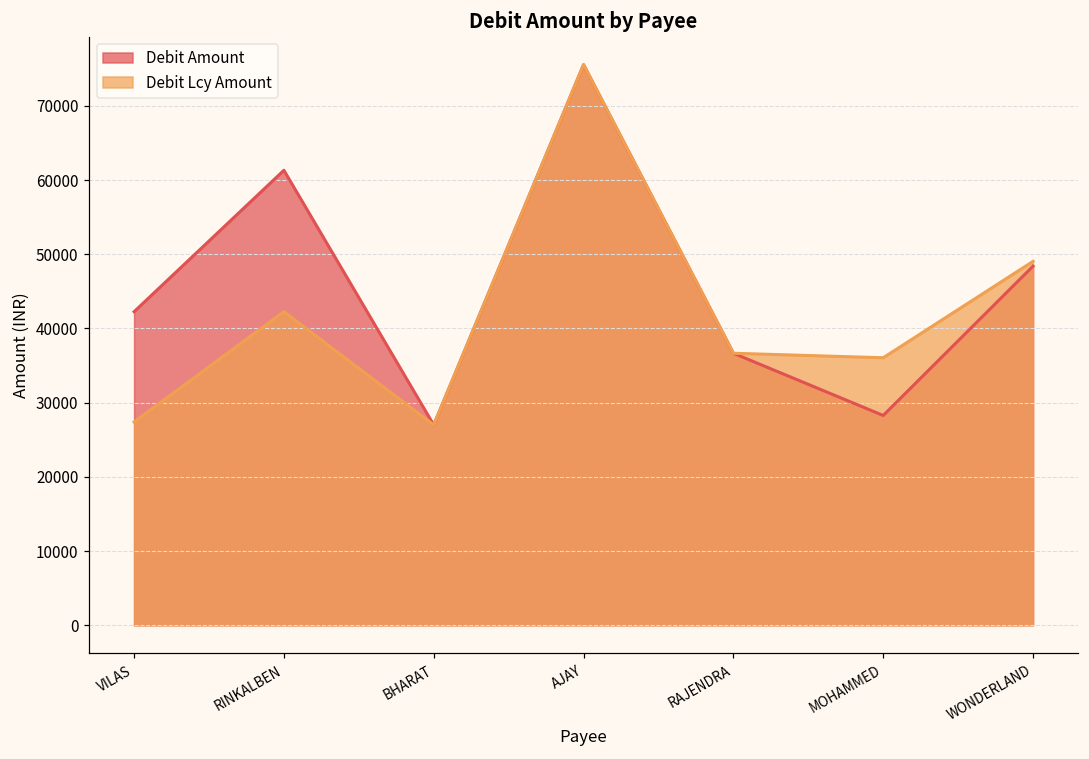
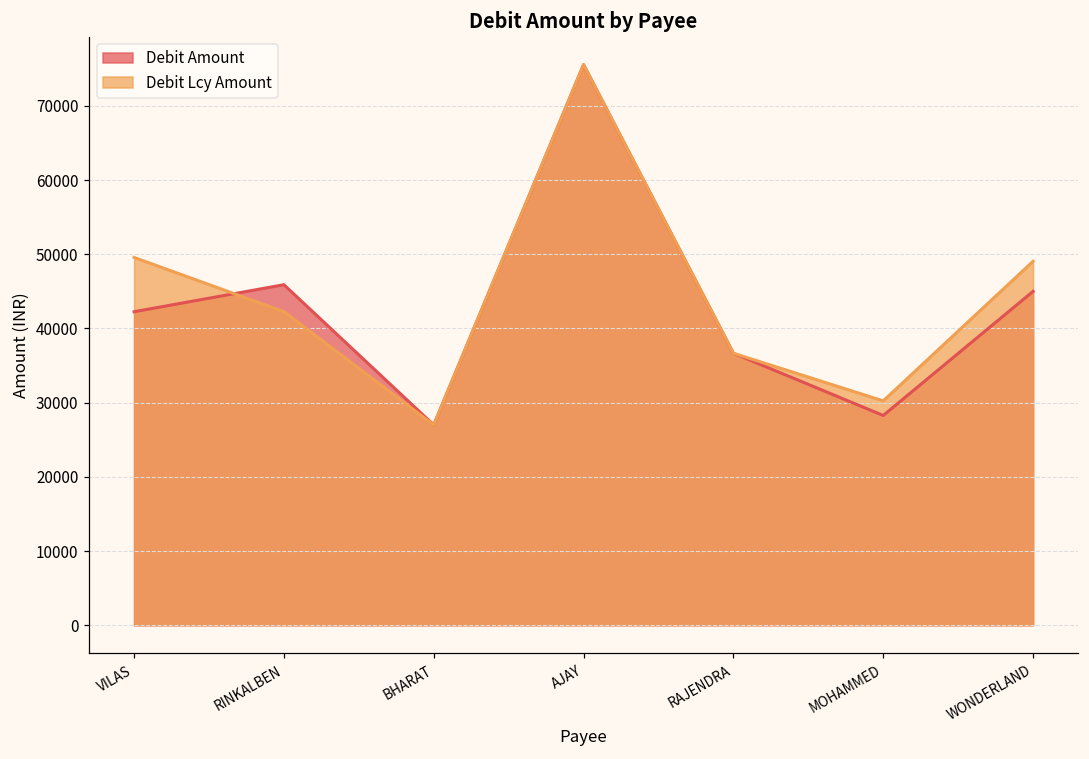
Debit Lcy Amount, VILAS: 27000 -> 50000
Debit Amount, RINKALBEN: 61000 -> 46000
Debit Lcy Amount, MOHAMMED: 36000 -> 30000
Debit Amount, WONDERLAND: 48000 -> 45000
